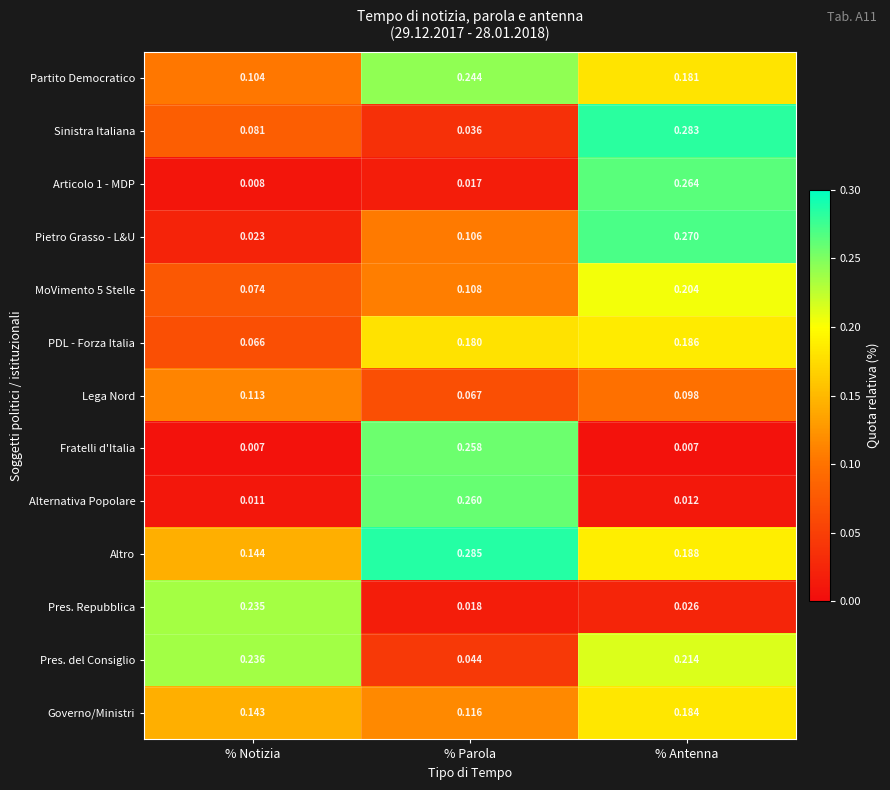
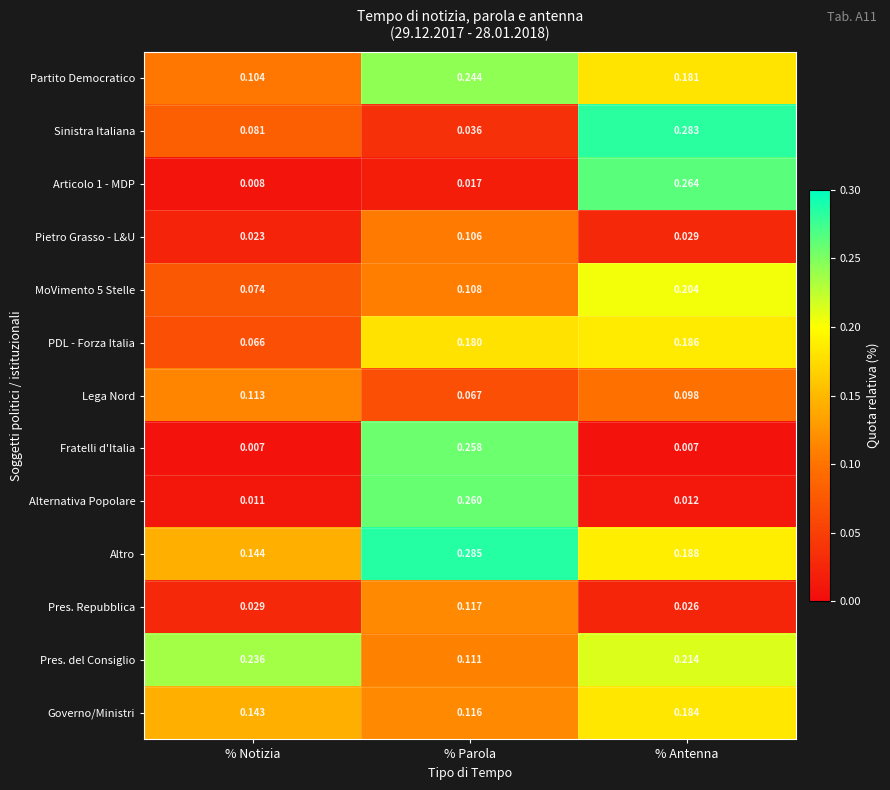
Pietro Grasso - L&U, % Antenna: 0.270 -> 0.029
Pres. Repubblica, % Notizia: 0.235 -> 0.029
Pres. Repubblica, % Parola: 0.018 -> 0.117
Pres. del Consiglio, % Parola: 0.044 -> 0.111
